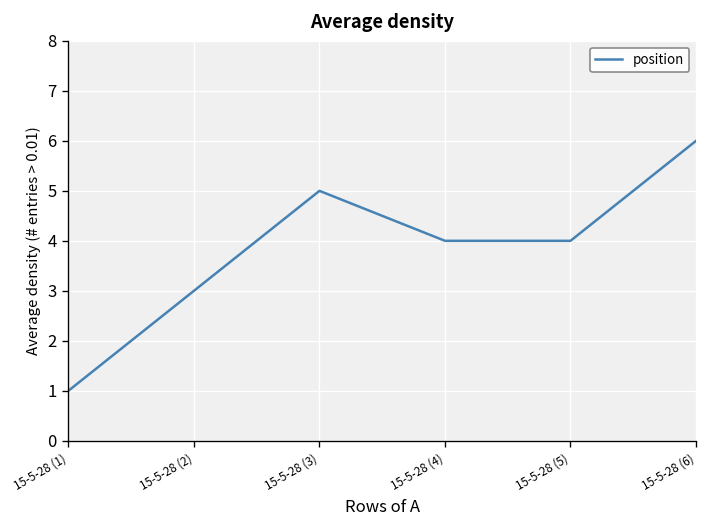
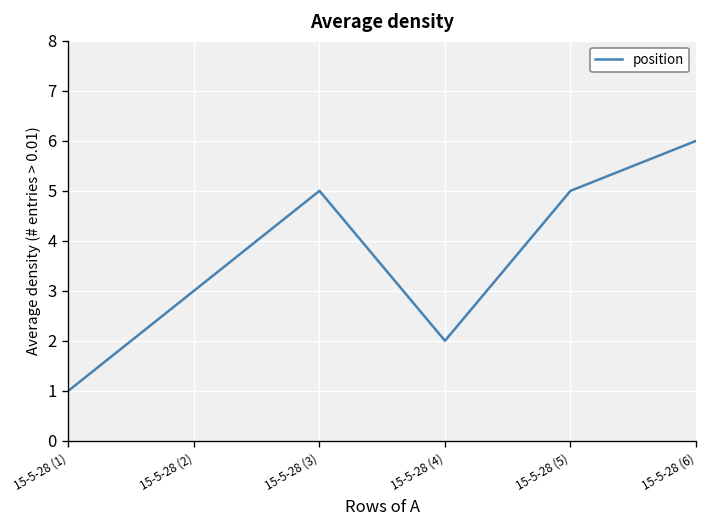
15-5-28 (4): 4 -> 2
15-5-28 (5): 4 -> 5
